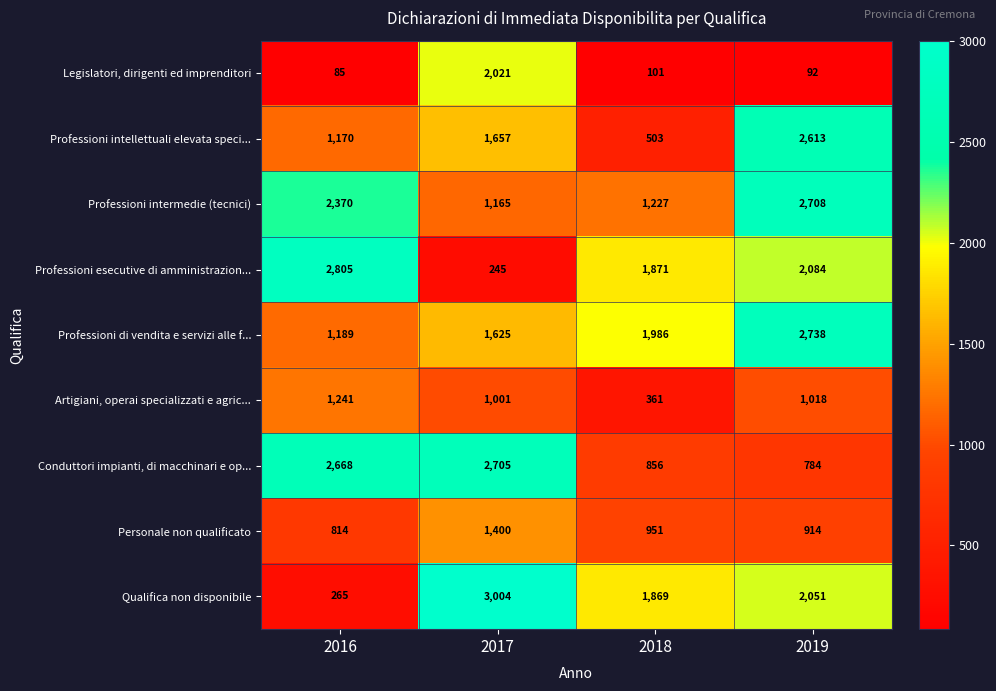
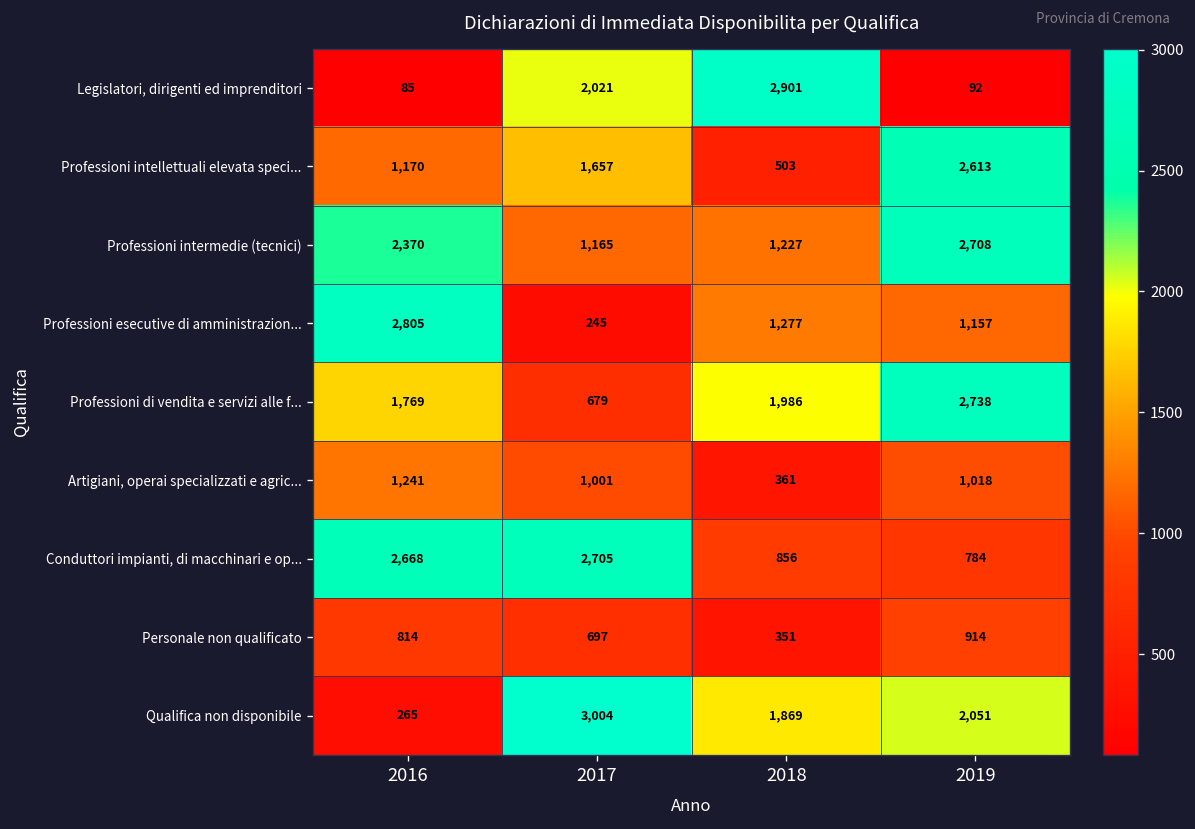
Legislatori, dirigenti ed imprenditori, 2018: 101 -> 2,901
Professioni esecutive di amministrazion..., 2018: 1,871 -> 1,277
Professioni esecutive di amministrazion..., 2019: 2,084 -> 1,157
Professioni di vendita e servizi alle f..., 2016: 1,189 -> 1,769
Professioni di vendita e servizi alle f..., 2017: 1,625 -> 679
Personale non qualificato, 2017: 1,400 -> 697
Personale non qualificato, 2018: 951 -> 351
